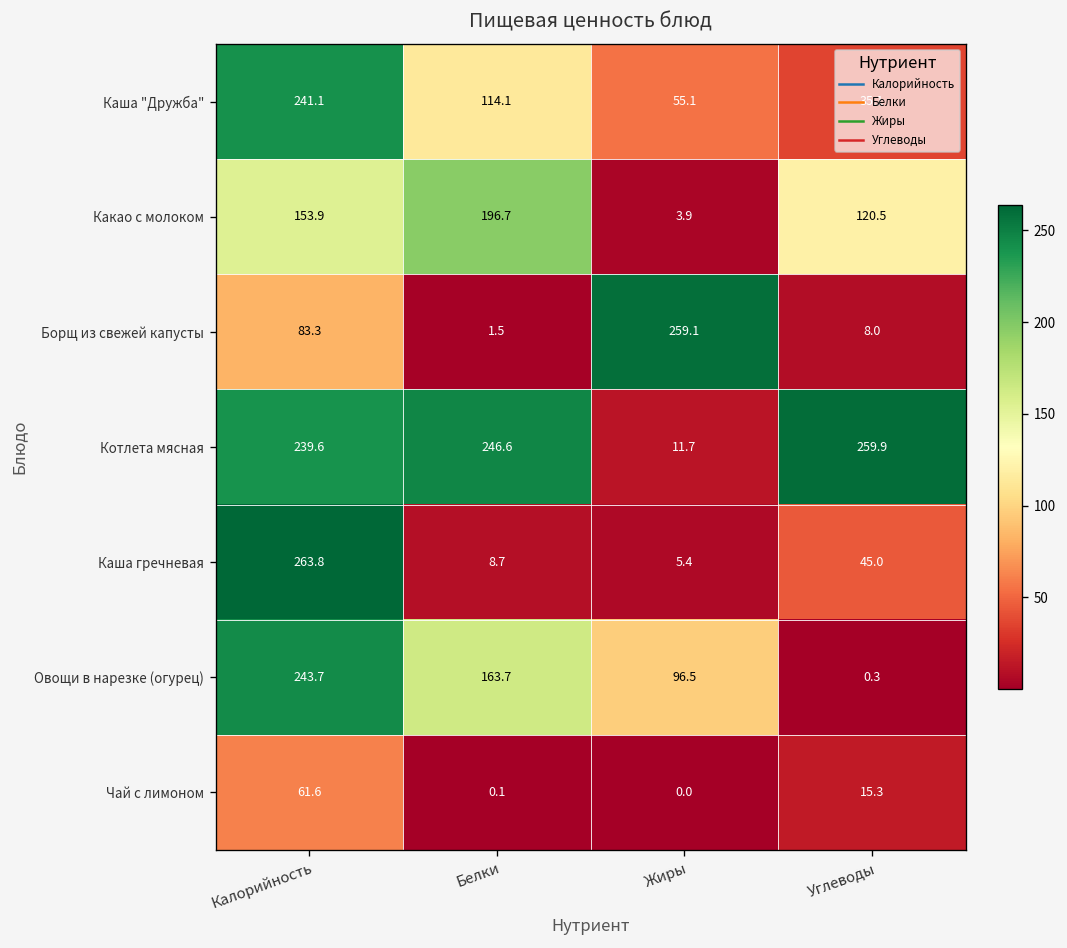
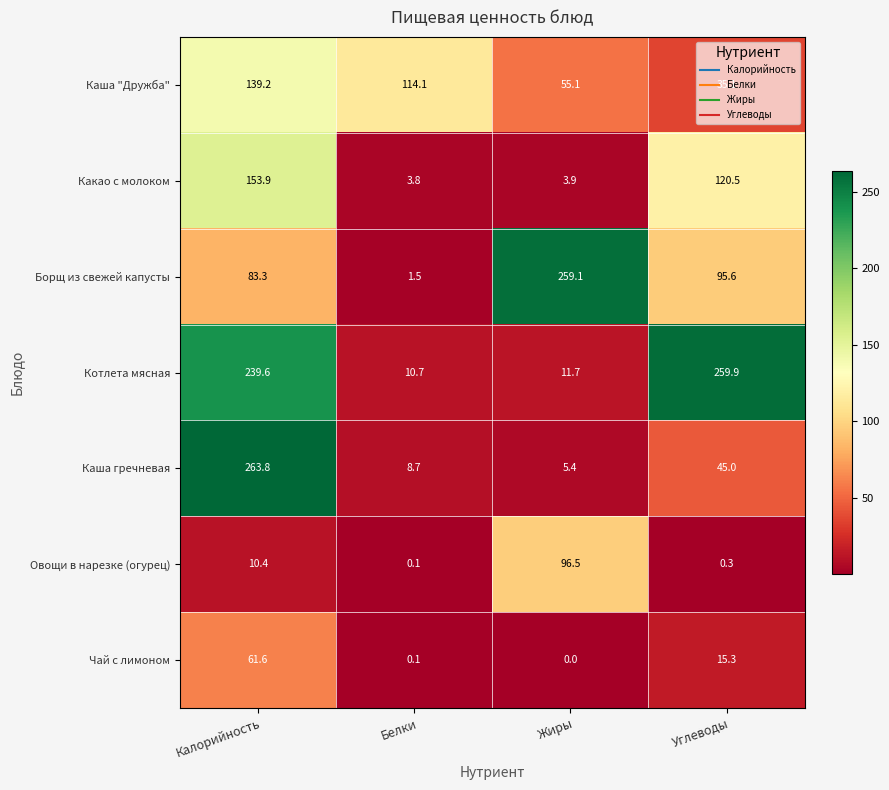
Каша "Дружба", Калорийность: 241.1 -> 139.2
Какао с молоком, Белки: 196.7 -> 3.8
Борщ из свежей капусты, Углеводы: 8.0 -> 95.6
Котлета мясная, Белки: 246.6 -> 10.7
Овощи в нарезке (огурец), Калорийность: 243.7 -> 10.4
Овощи в нарезке (огурец), Белки: 163.7 -> 0.1
